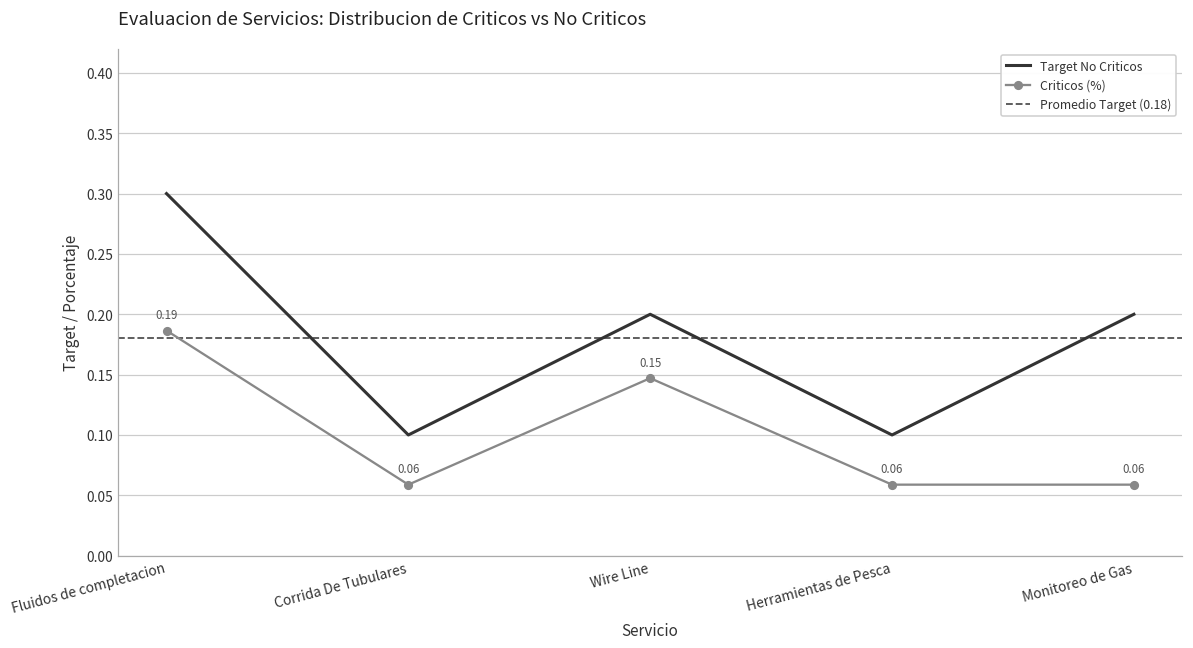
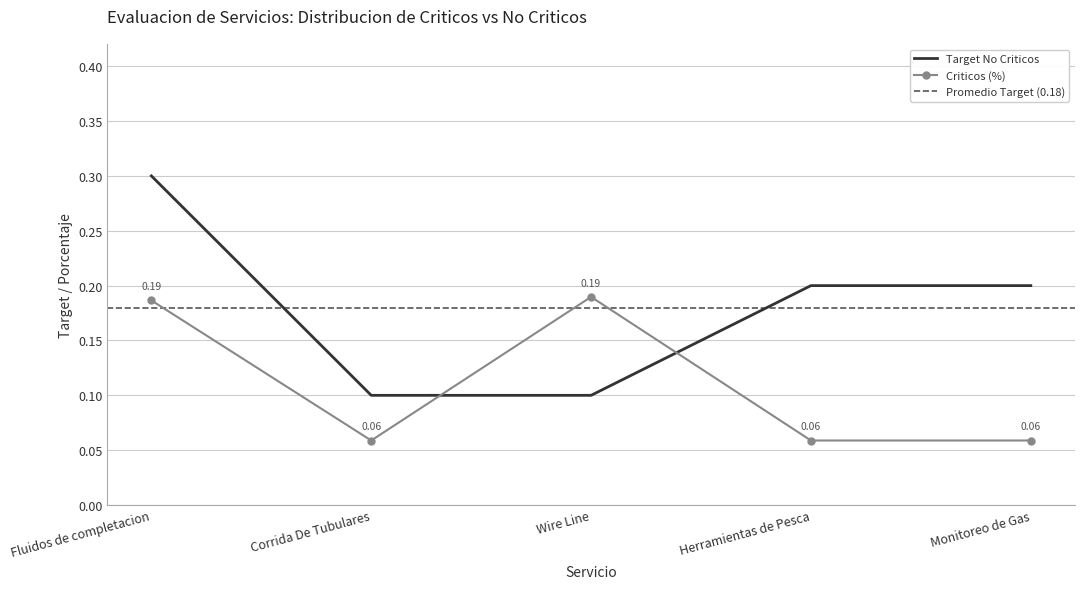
Target No Criticos, Wire Line: 0.2 -> 0.1
Criticos (%), Wire Line: 0.15 -> 0.19
Target No Criticos, Herramientas de Pesca: 0.1 -> 0.2
